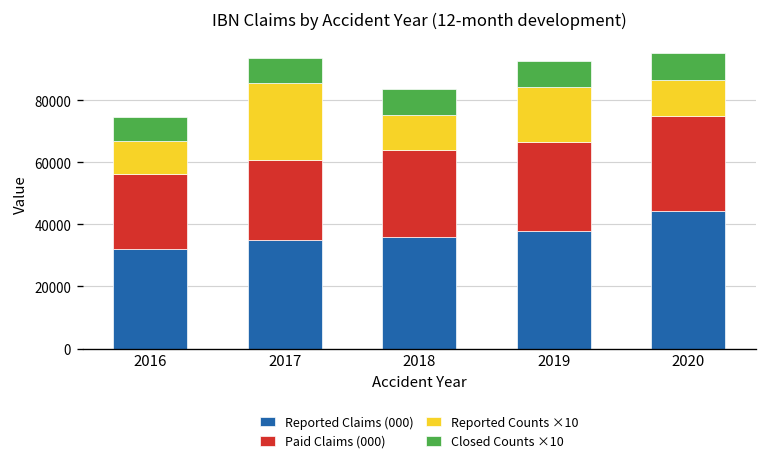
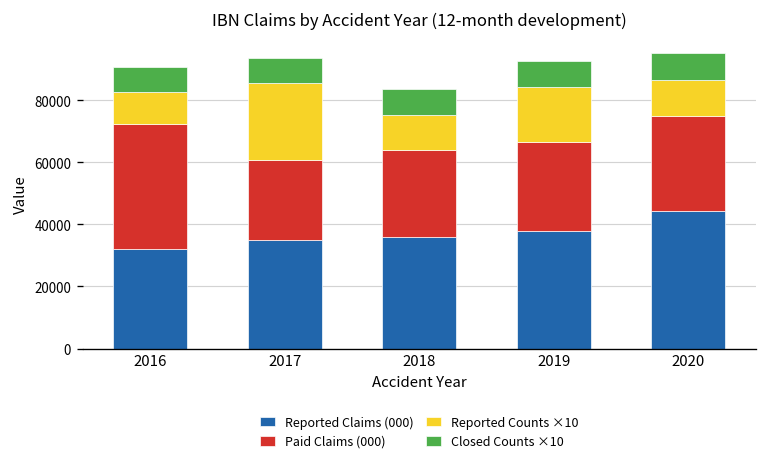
Paid Claims (000), 2016: 24000 -> 40000
